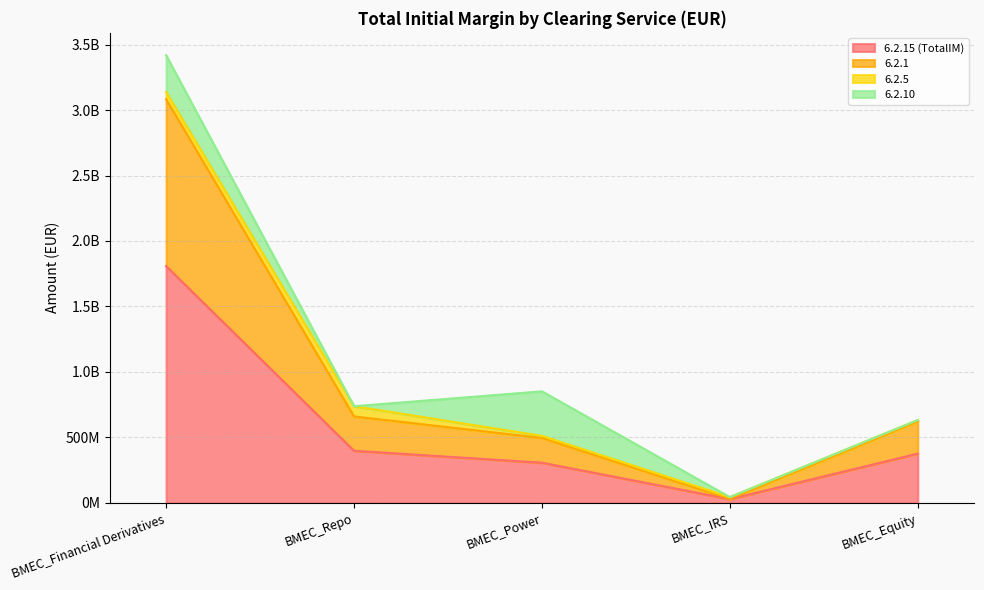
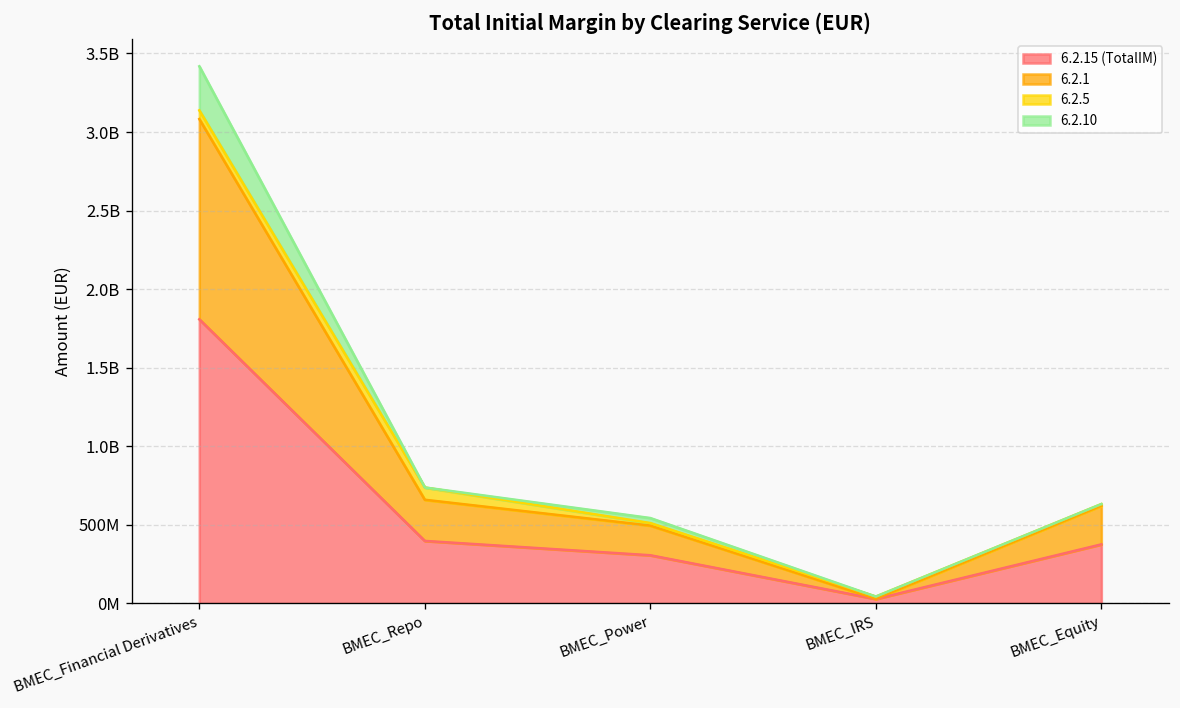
6.2.10, BMEC_Power: 340000000 -> 30000000
